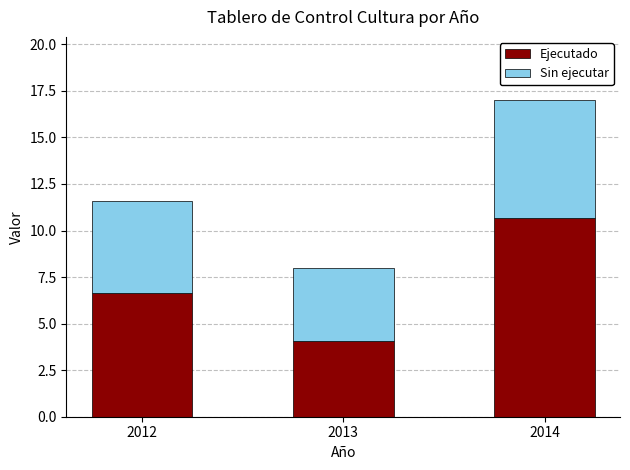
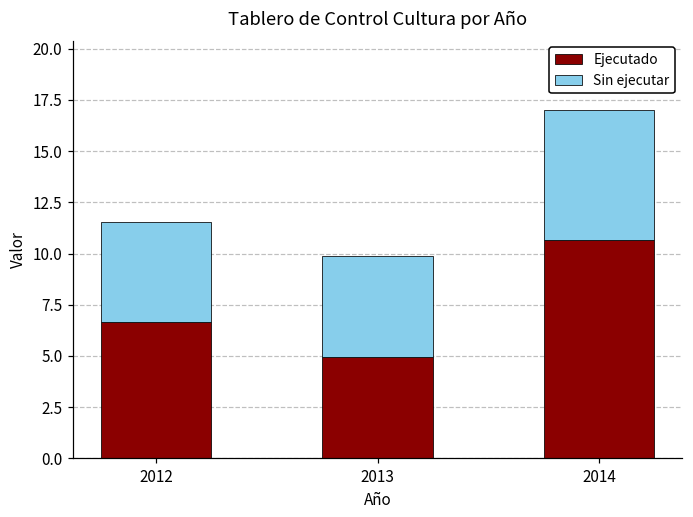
Ejecutado, 2013: 4.1 -> 4.9
Sin ejecutar, 2013: 3.9 -> 4.9
